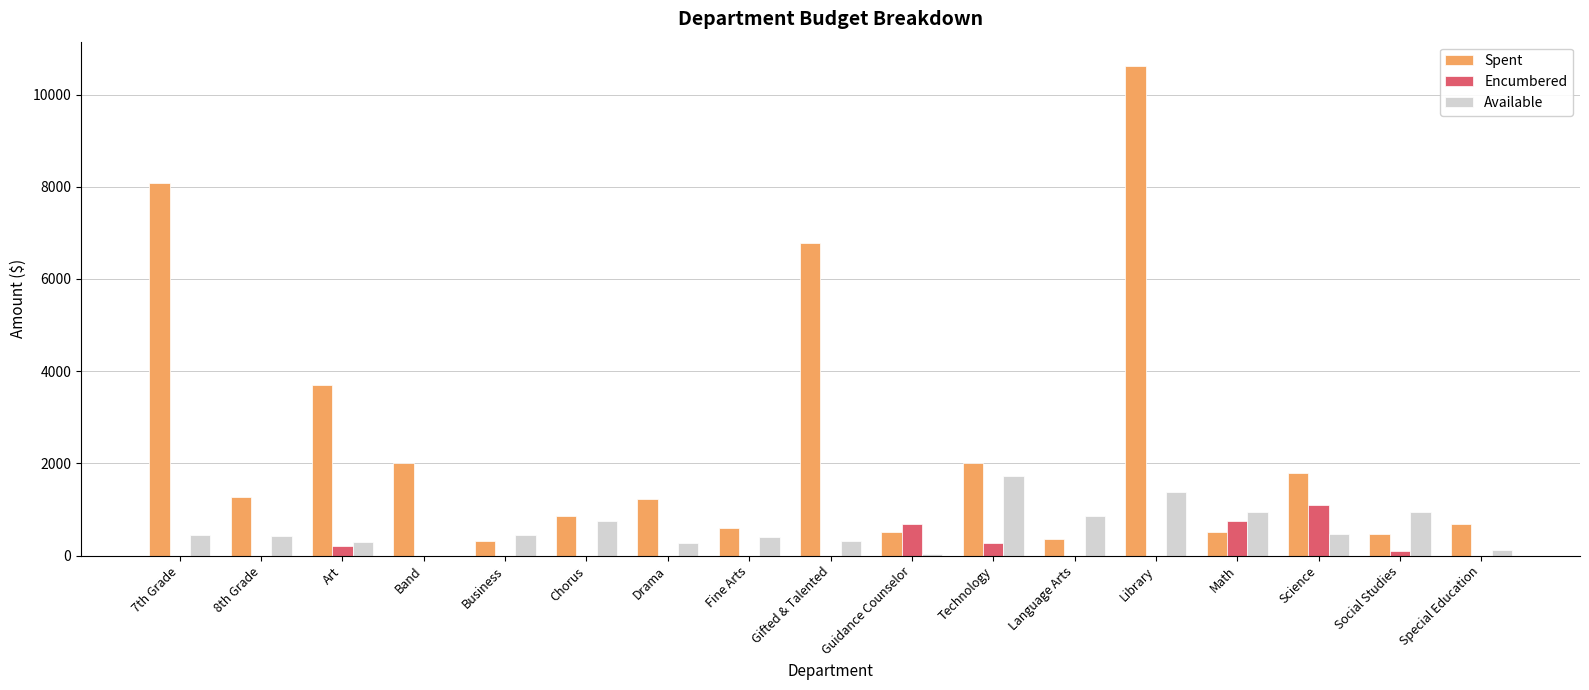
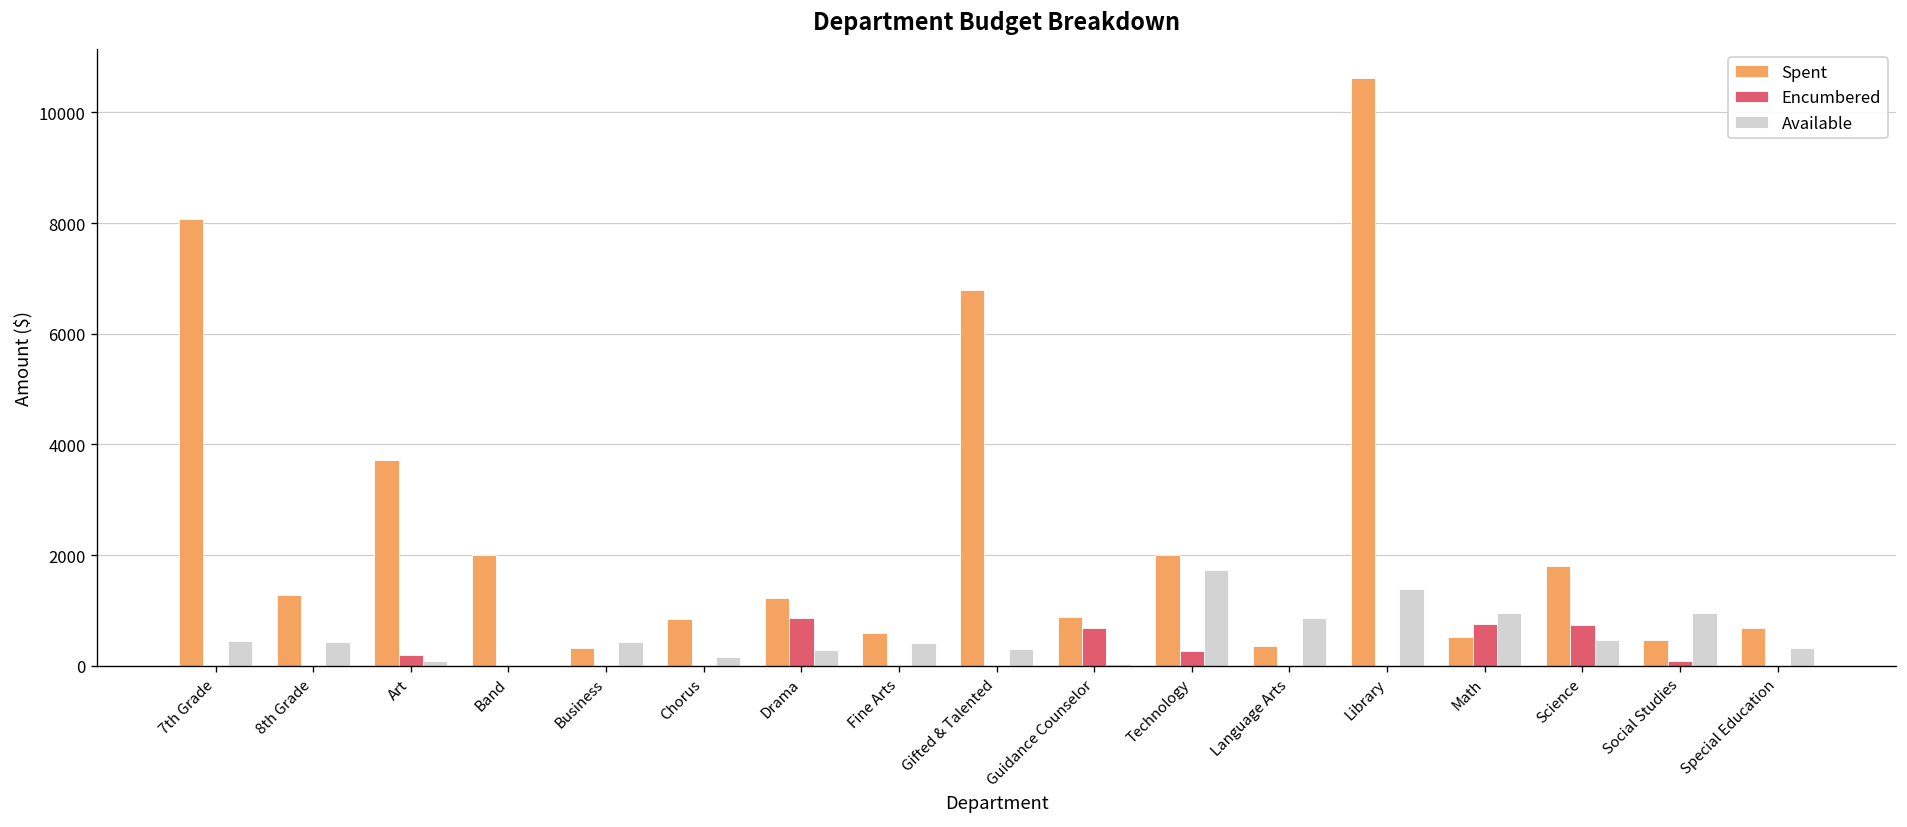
Available, Art: 300 -> 100
Available, Chorus: 700 -> 100
Encumbered, Drama: 0 -> 900
Spent, Guidance Counselor: 500 -> 900
Encumbered, Science: 1100 -> 700
Available, Special Education: 100 -> 300
